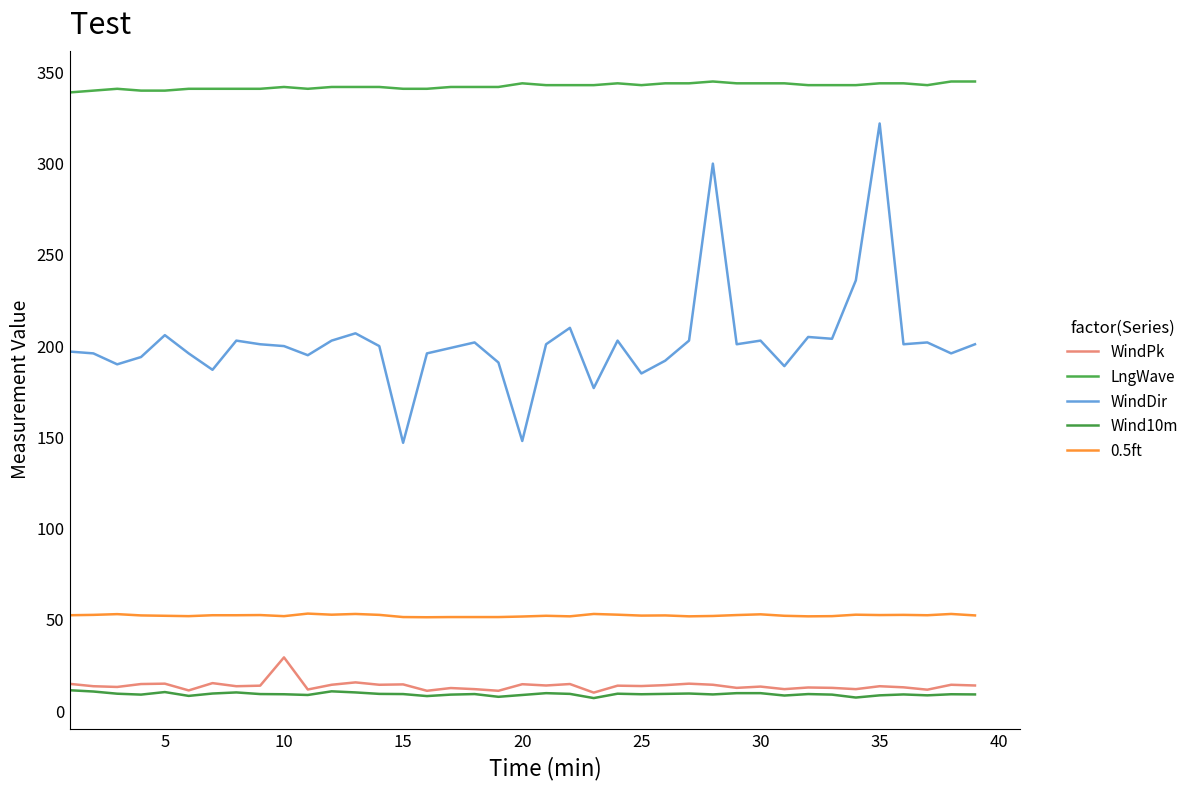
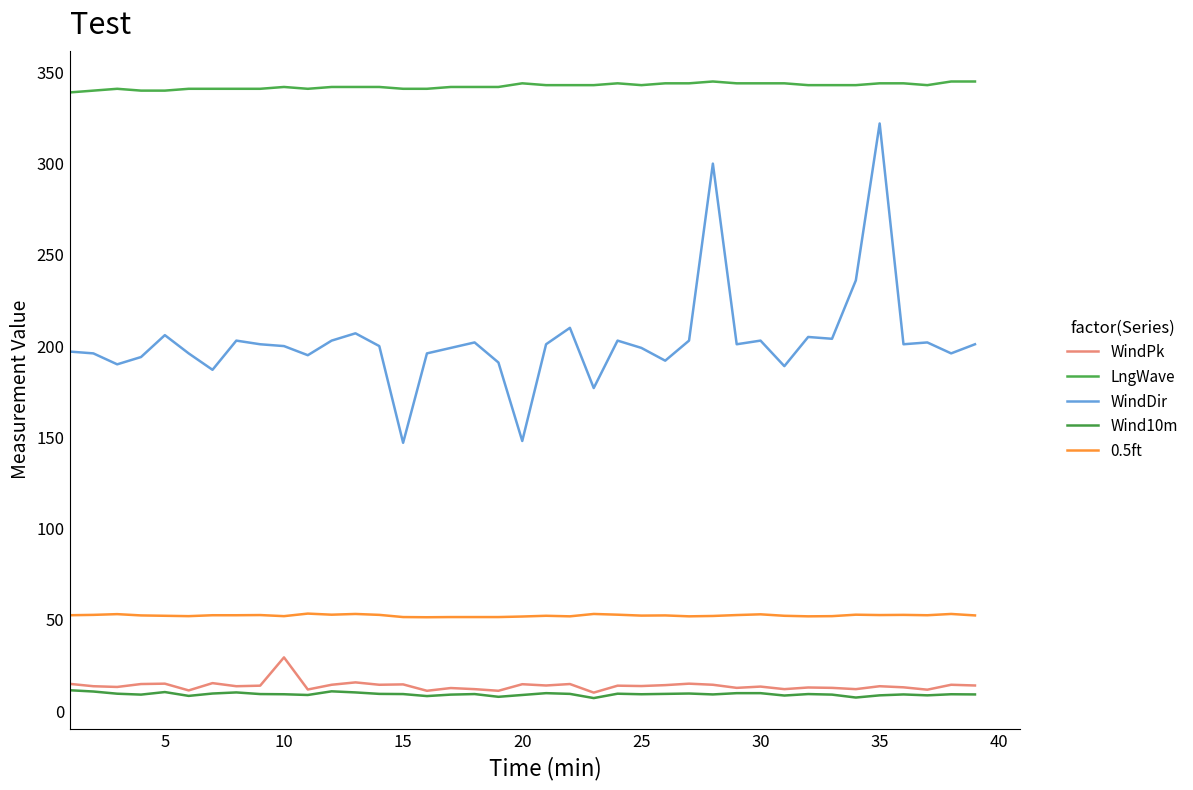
WindDir, 25: 185 -> 199
